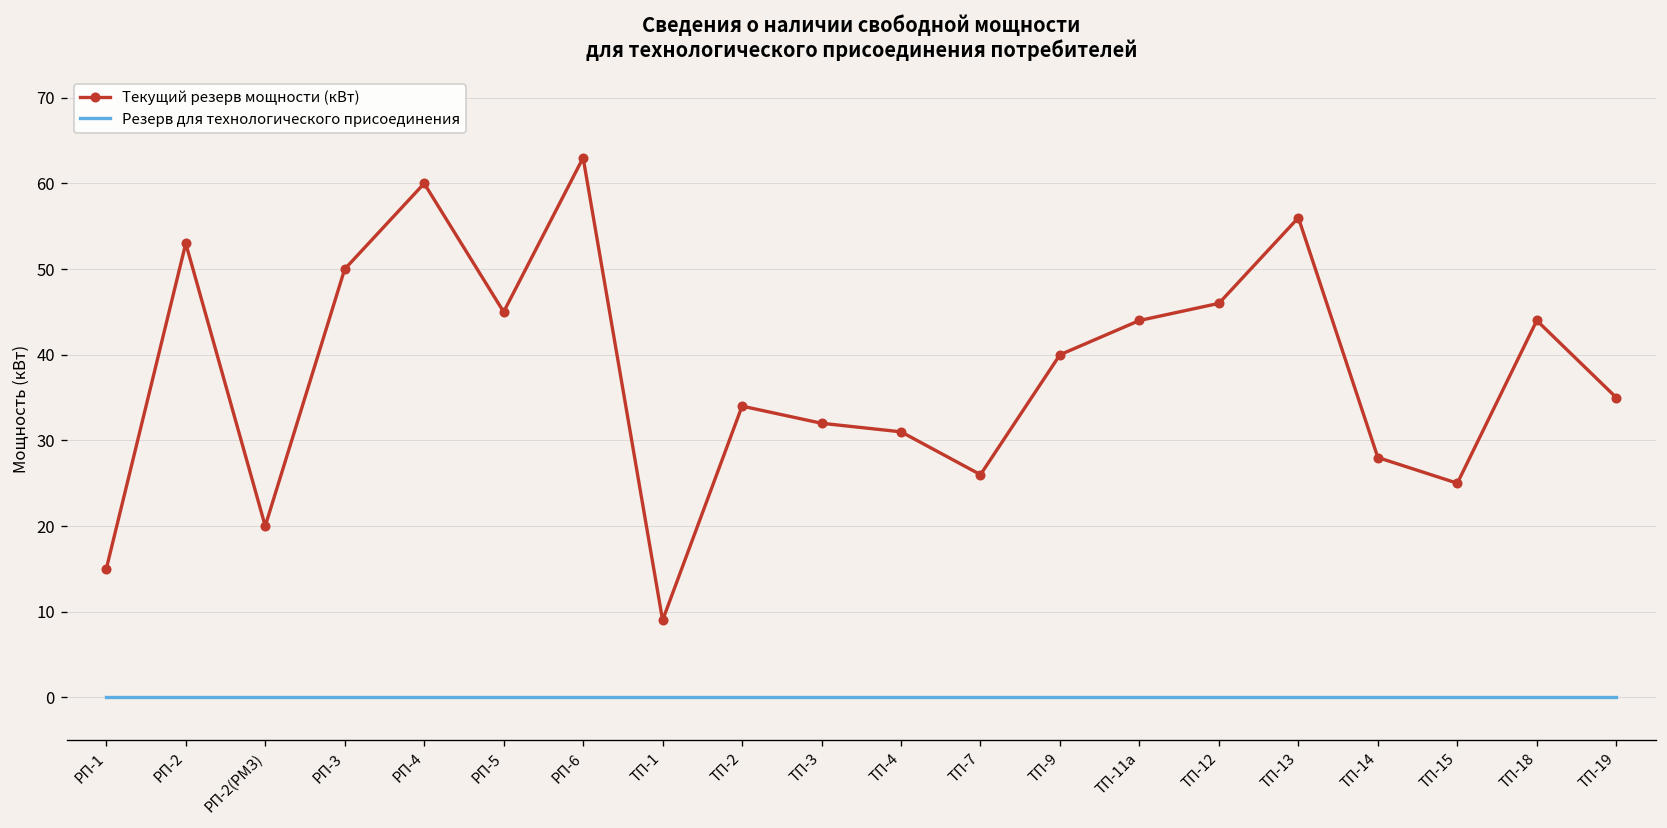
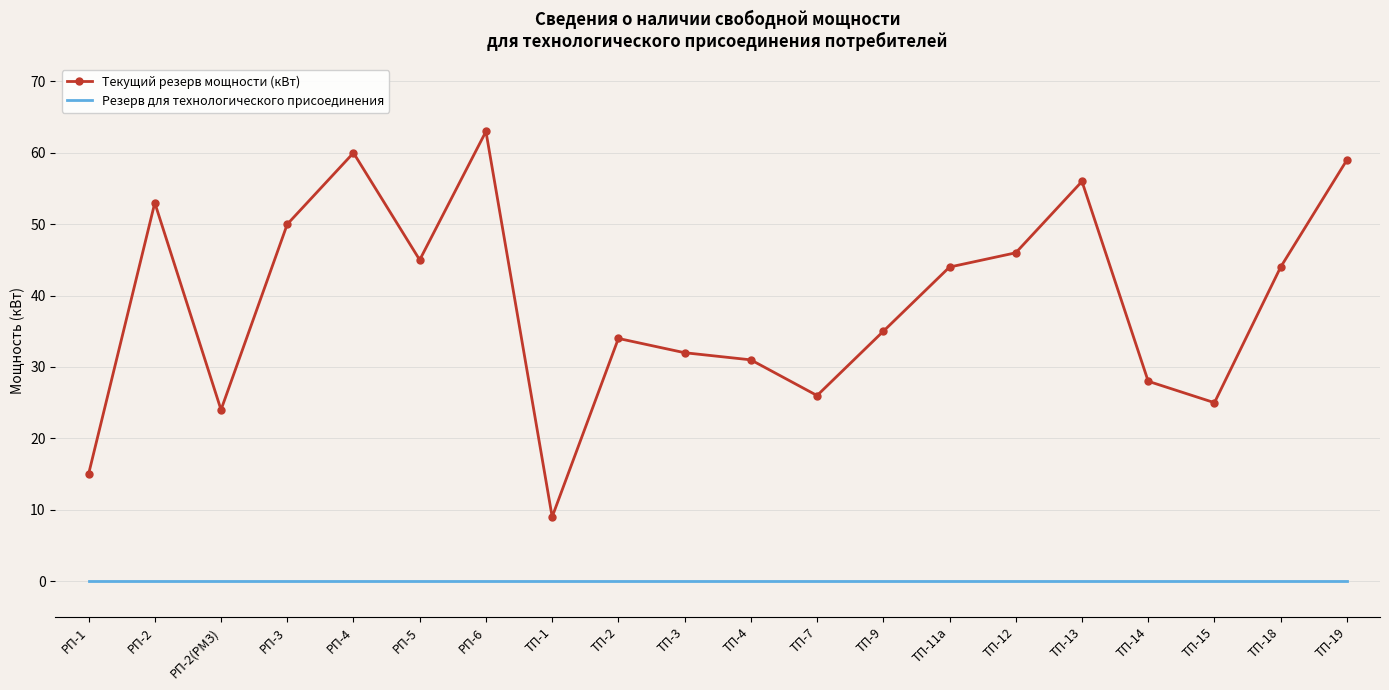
Текущий резерв мощности (кВт), РП-2(РМЗ): 20 -> 24
Текущий резерв мощности (кВт), ТП-9: 40 -> 35
Текущий резерв мощности (кВт), ТП-19: 35 -> 59
